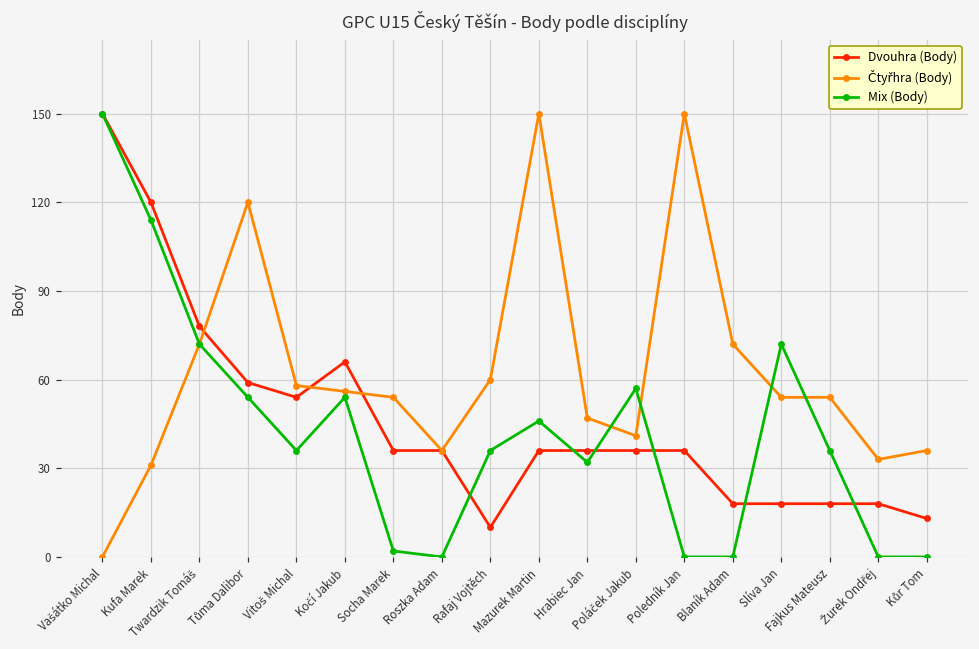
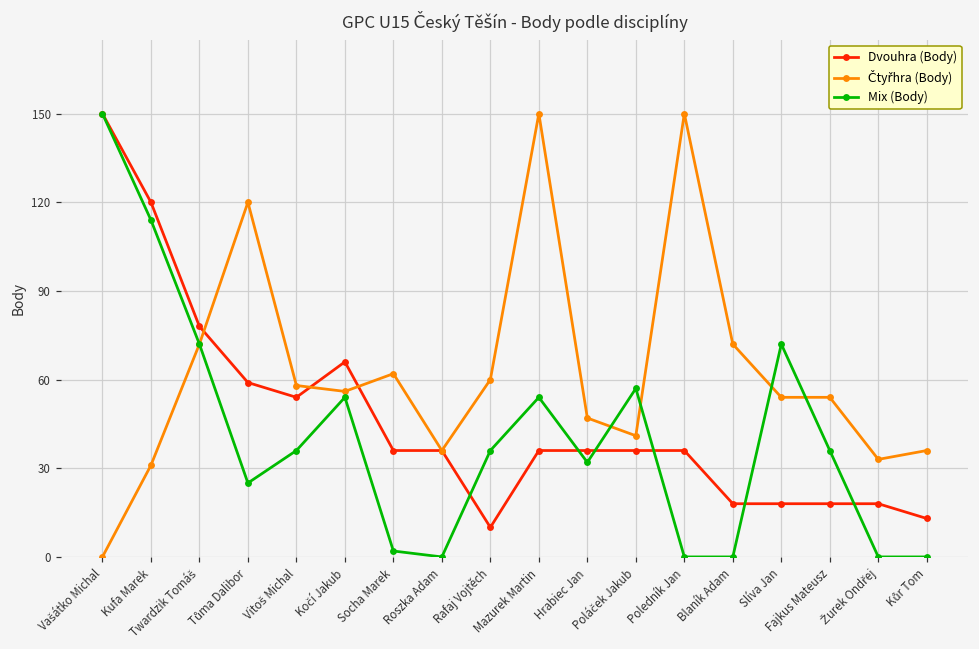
Mix (Body), Tůma Dalibor: 54 -> 25
Čtyřhra (Body), Socha Marek: 54 -> 62
Mix (Body), Mazurek Martin: 46 -> 54
